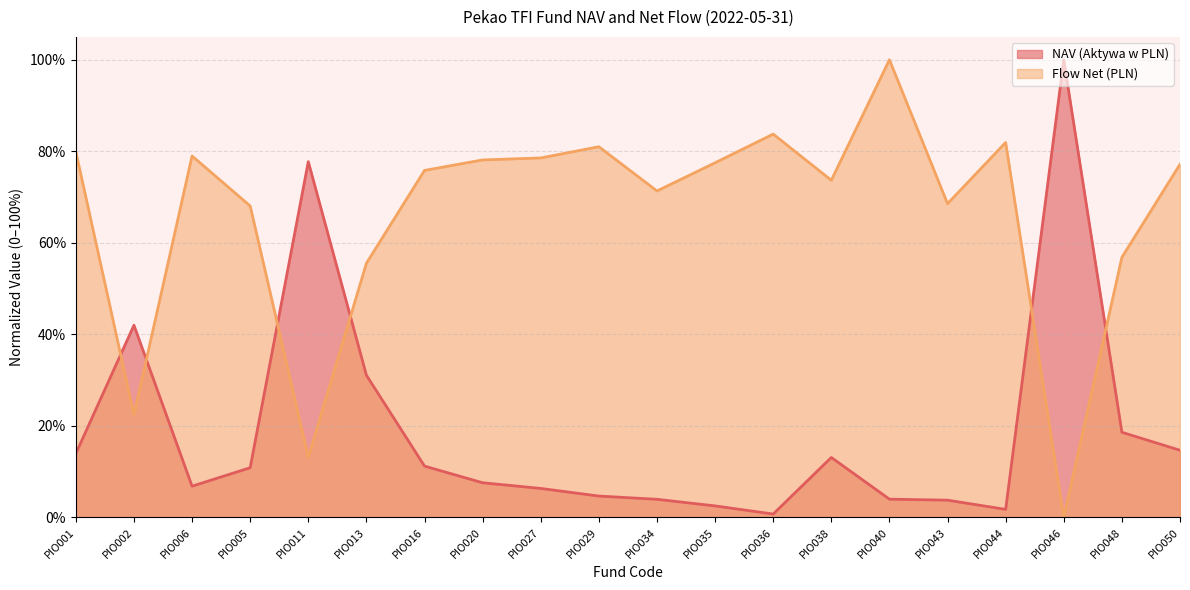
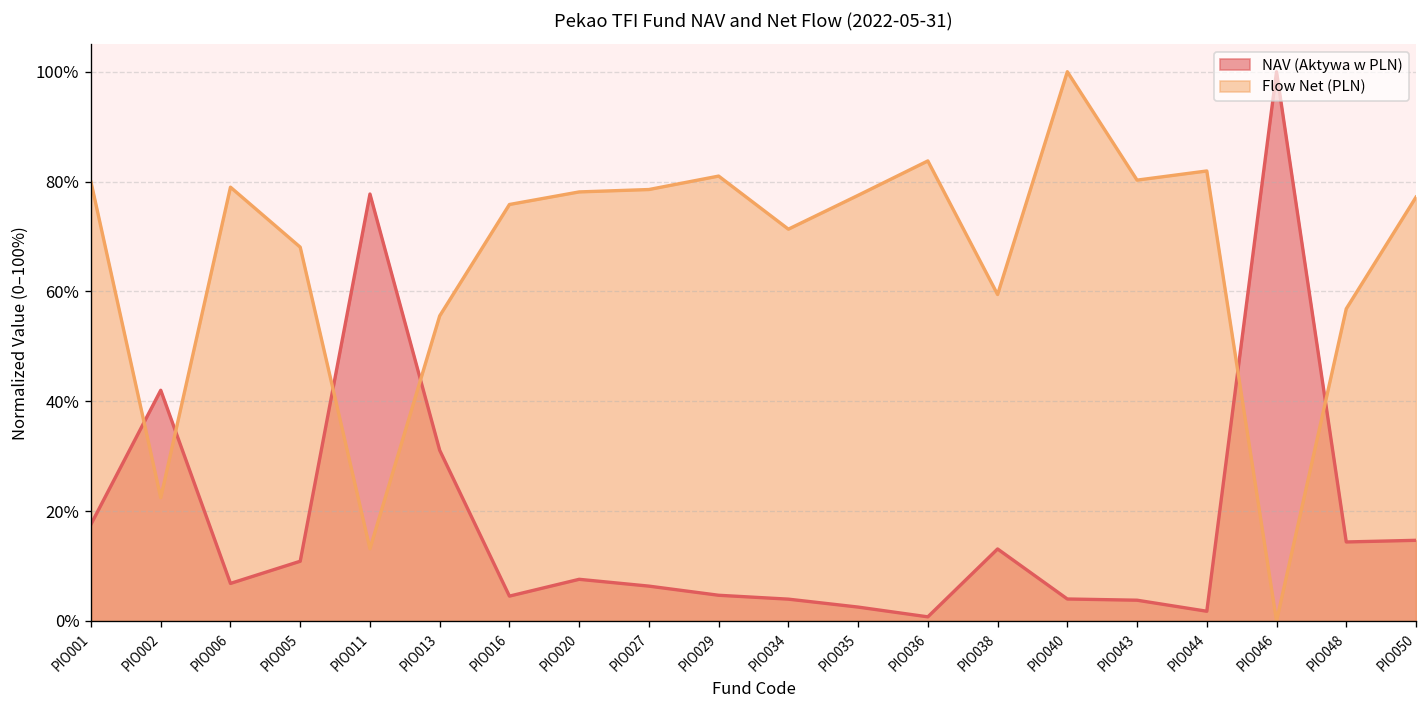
NAV (Aktywa w PLN), PIO001: 14% -> 18%
NAV (Aktywa w PLN), PIO016: 11% -> 5%
Flow Net (PLN), PIO038: 74% -> 59%
Flow Net (PLN), PIO043: 69% -> 80%
NAV (Aktywa w PLN), PIO048: 19% -> 14%
